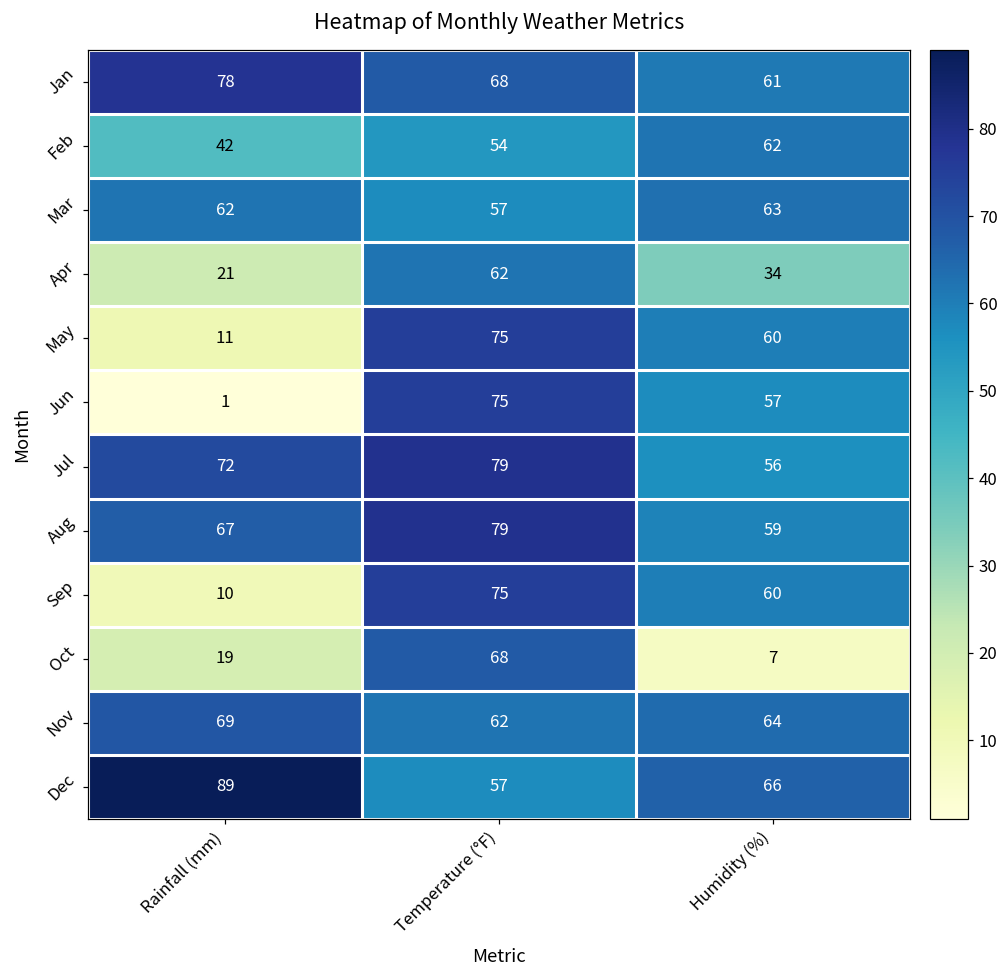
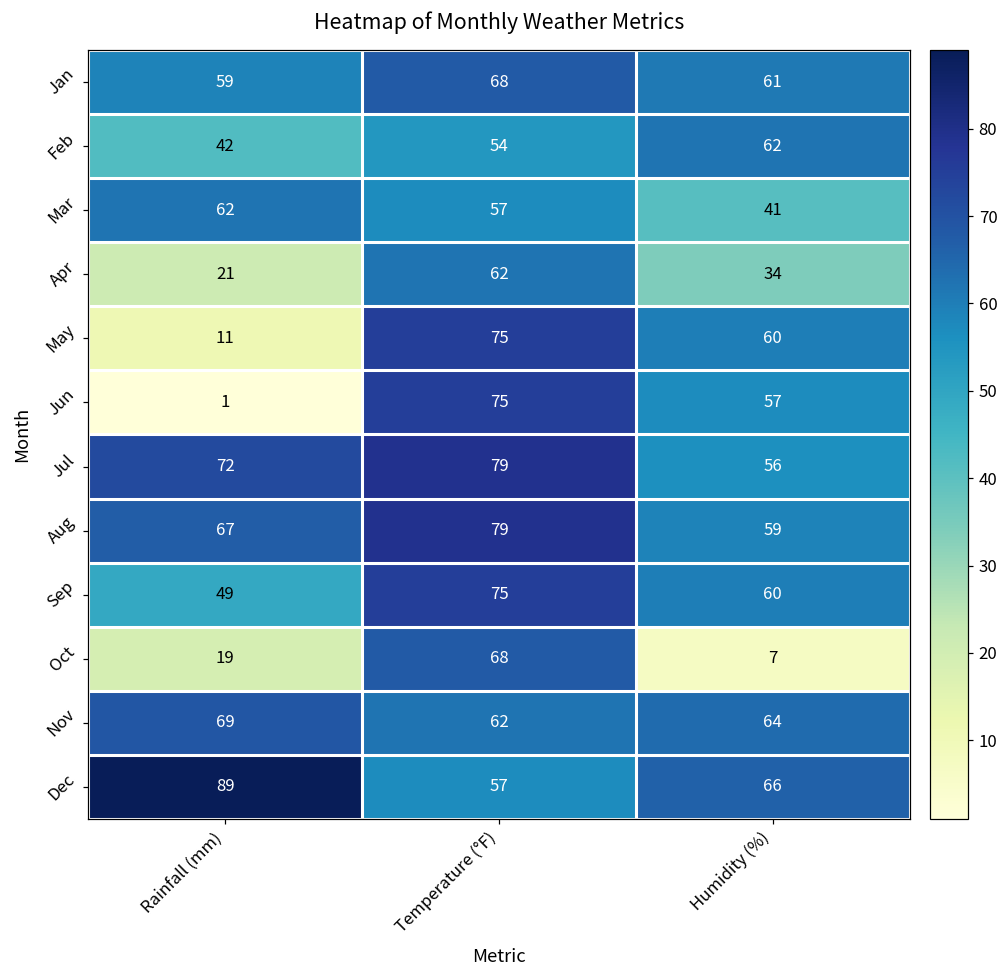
Jan, Rainfall (mm): 78 -> 59
Mar, Humidity (%): 63 -> 41
Sep, Rainfall (mm): 10 -> 49
